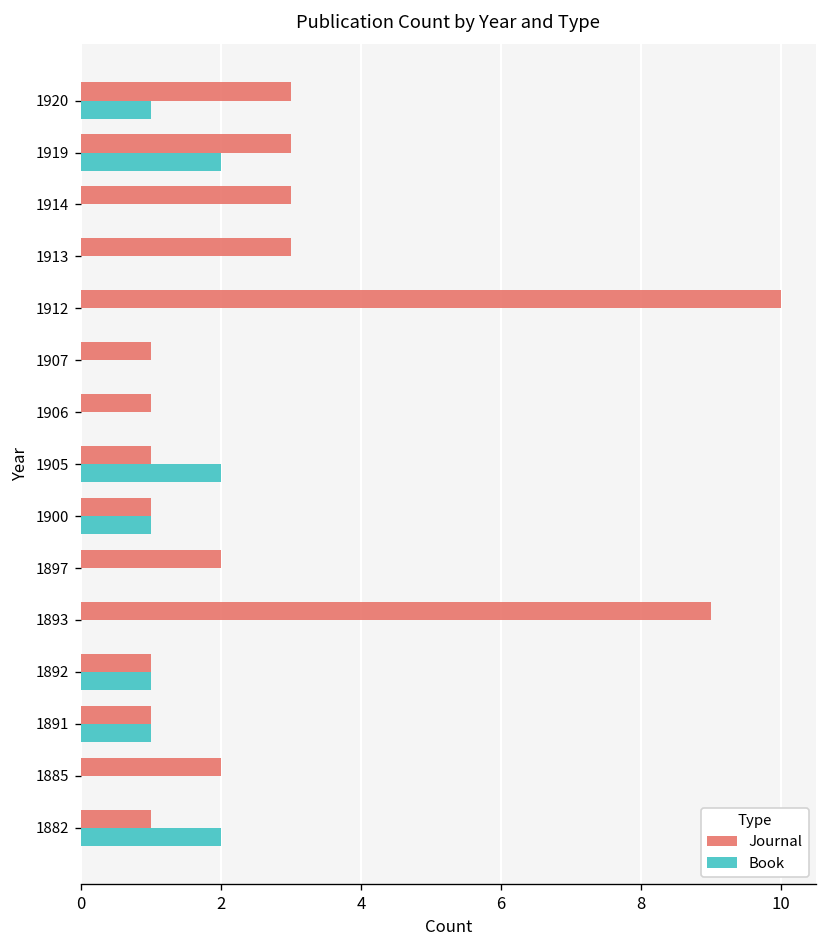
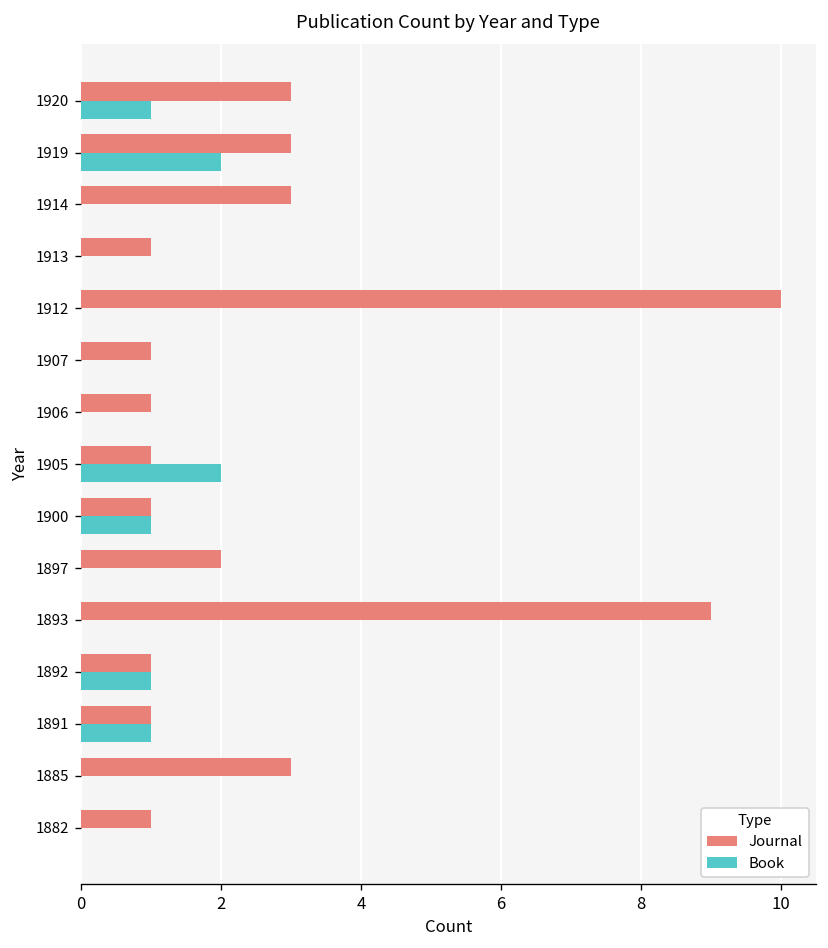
Journal, 1913: 3 -> 1
Journal, 1885: 2 -> 3
Book, 1882: 2 -> 0
